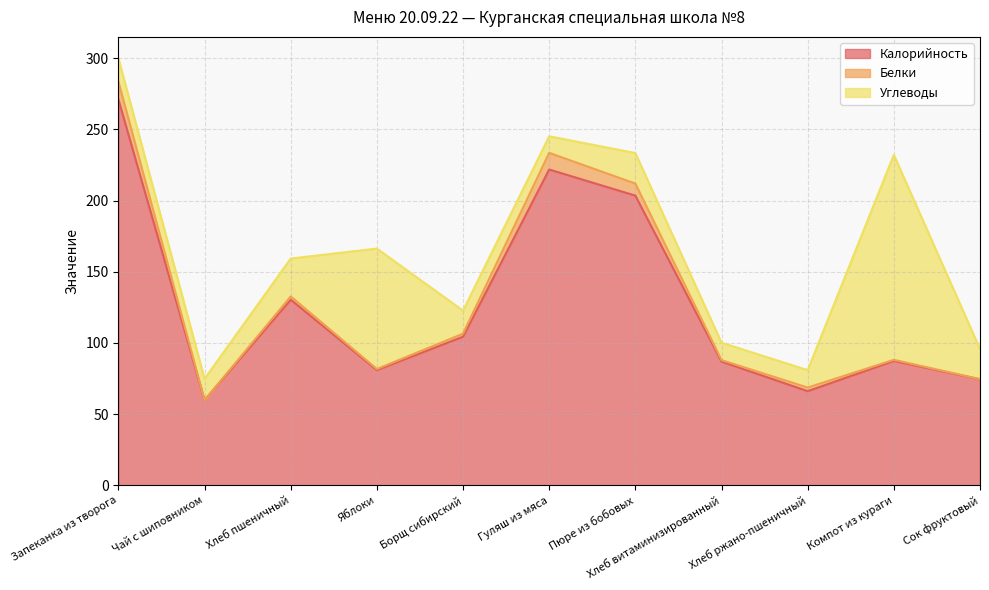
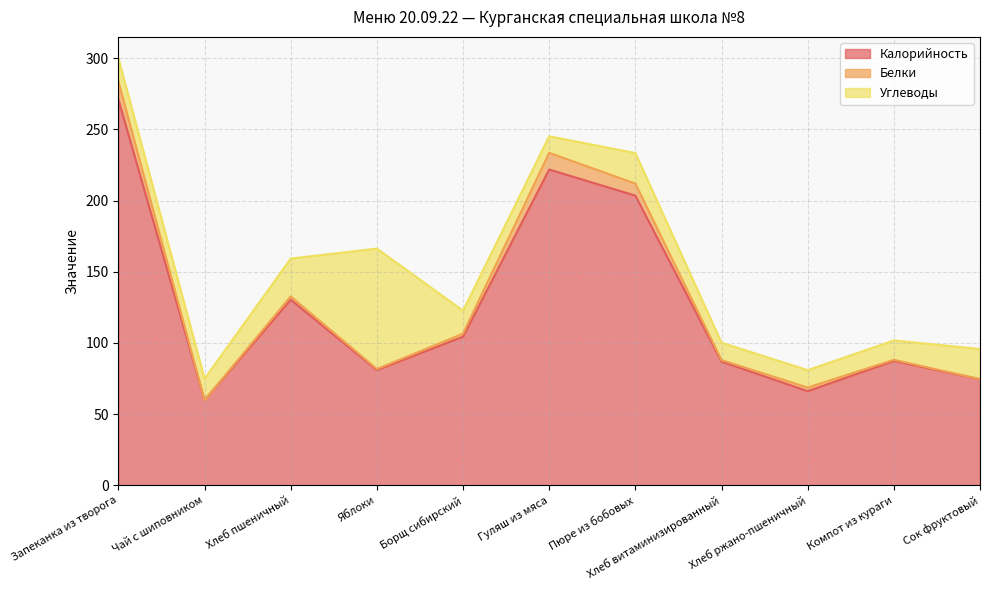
Углеводы, Компот из кураги: 144 -> 14
